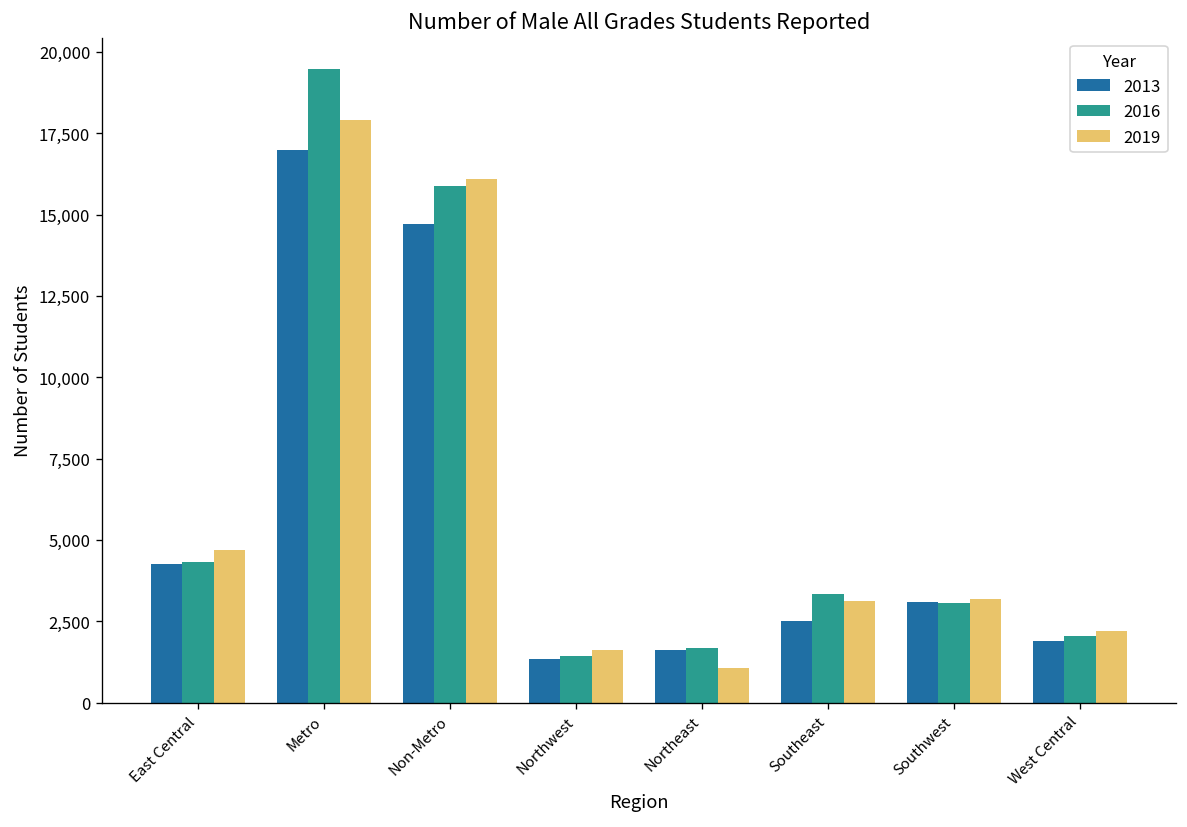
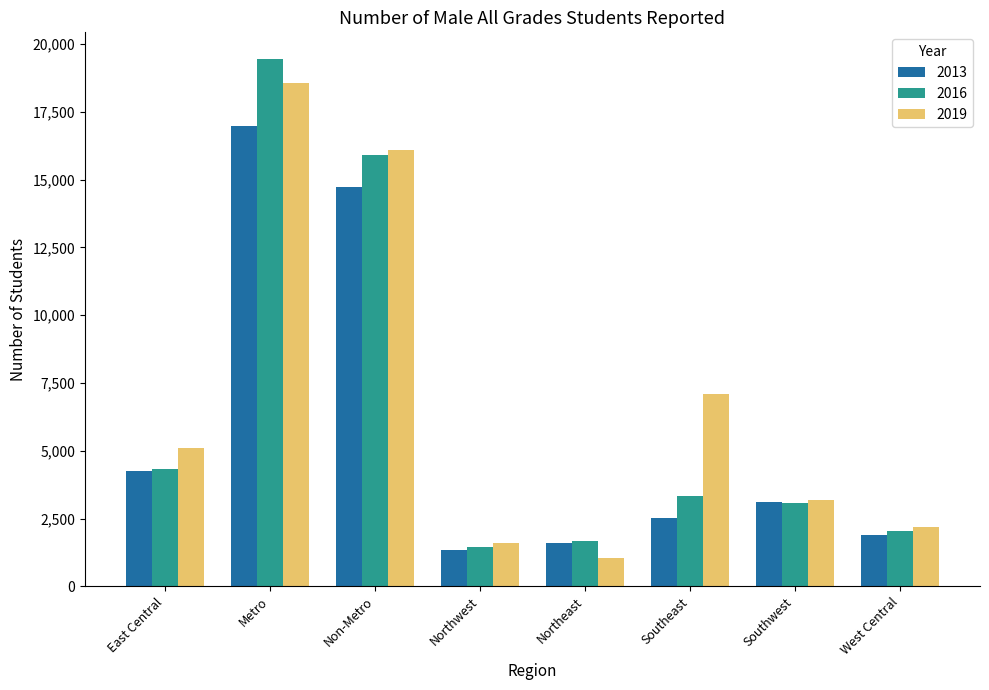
2019, East Central: 4,700 -> 5,100
2019, Metro: 17,900 -> 18,600
2019, Southeast: 3,100 -> 7,100
